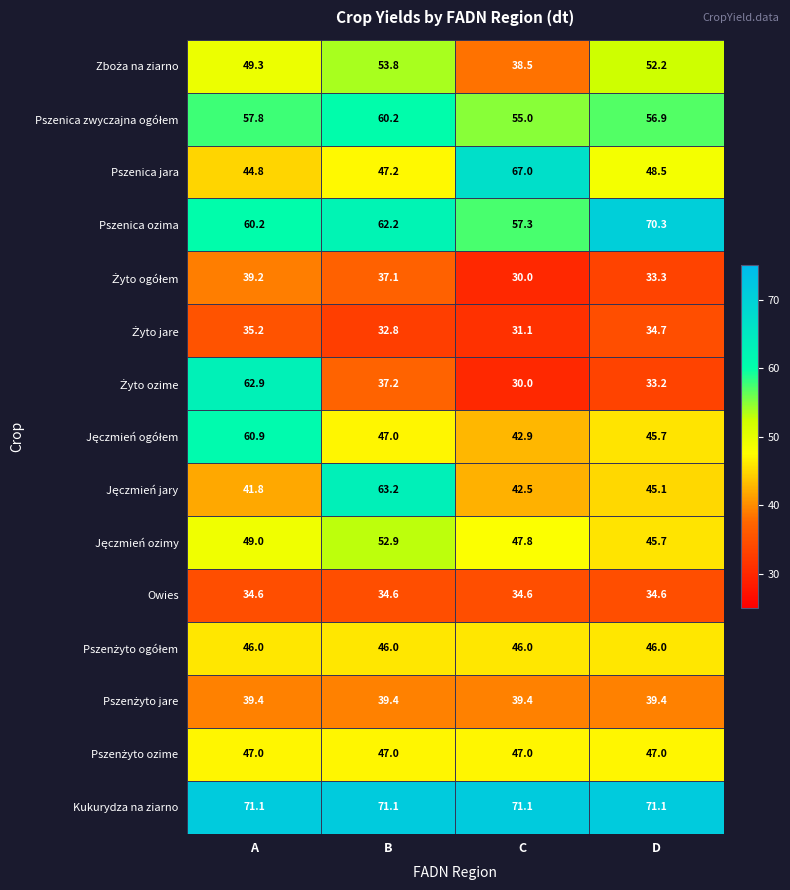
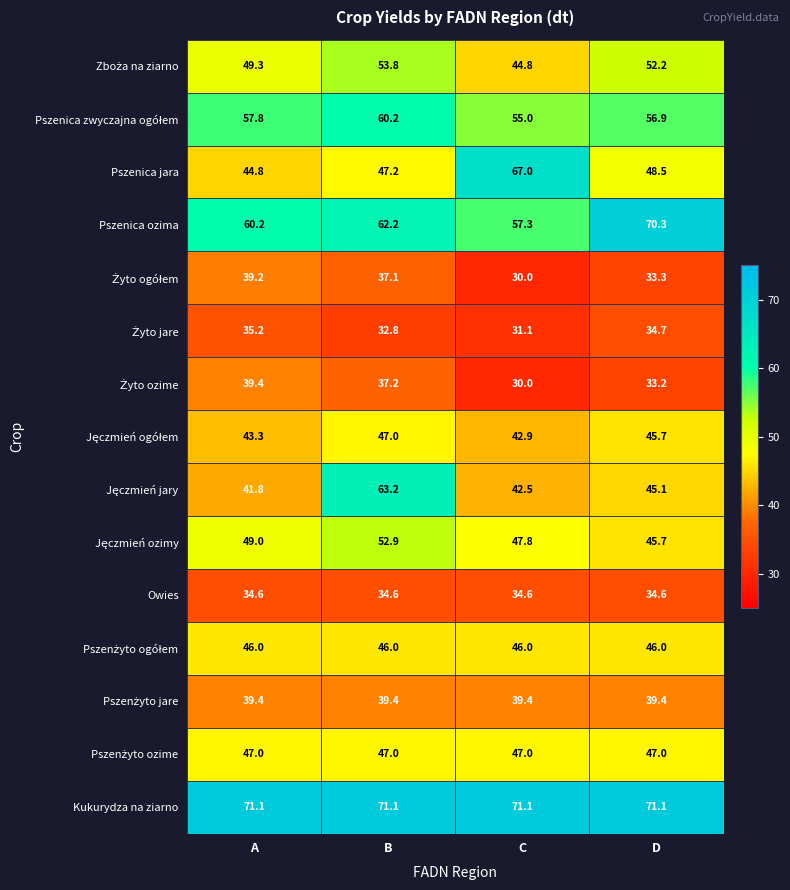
Zboża na ziarno, C: 38.5 -> 44.8
Żyto ozime, A: 62.9 -> 39.4
Jęczmień ogółem, A: 60.9 -> 43.3
